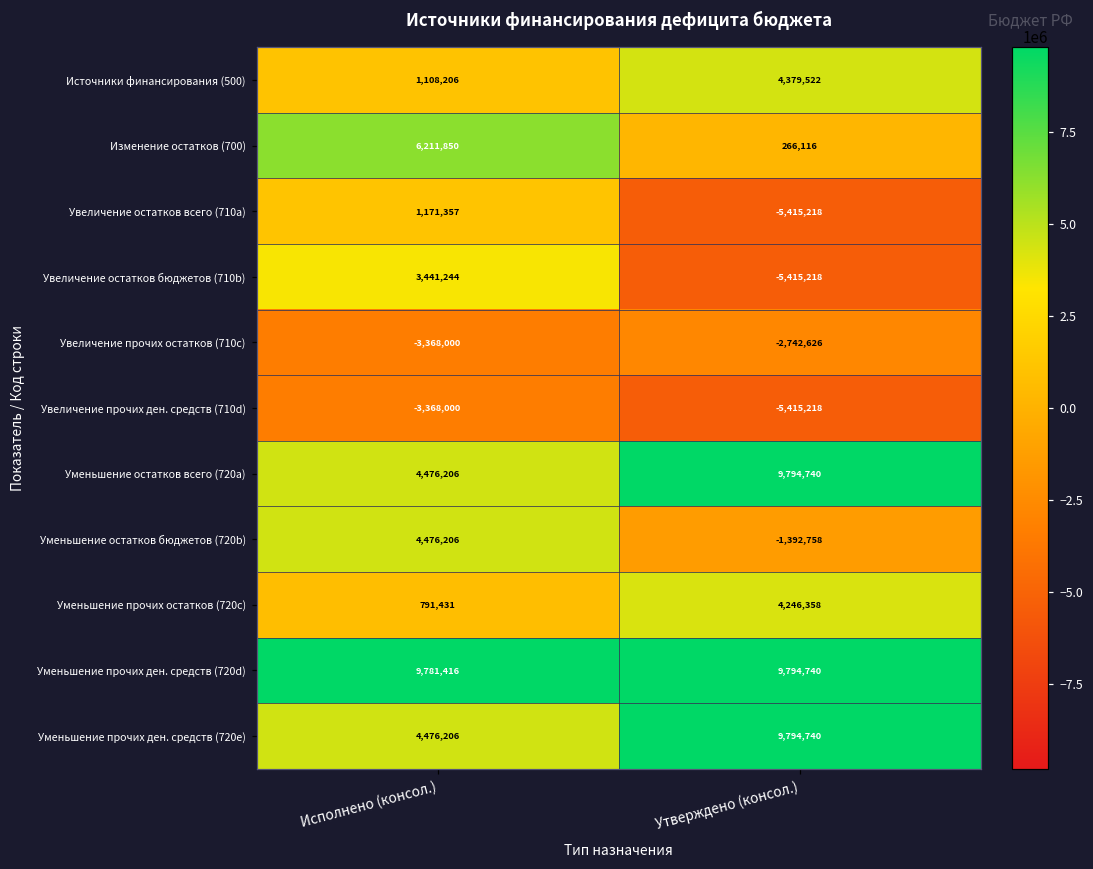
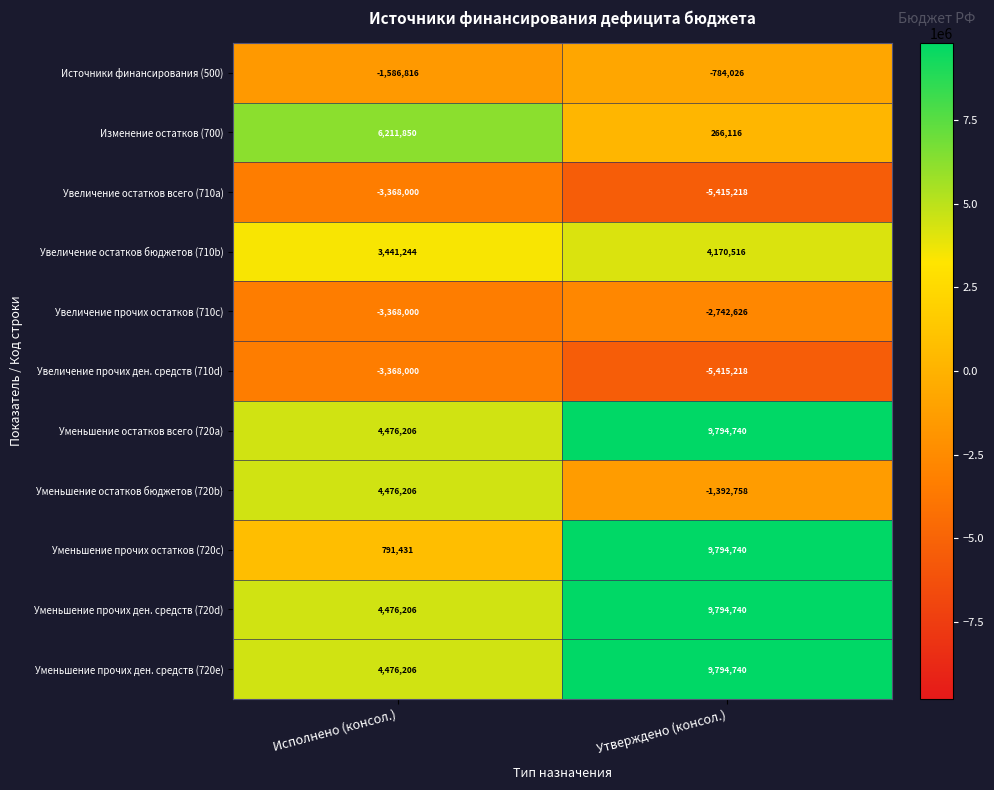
Источники финансирования (500), Исполнено (консол.): 1,108,206 -> -1,586,816
Источники финансирования (500), Утверждено (консол.): 4,379,522 -> -784,026
Увеличение остатков всего (710a), Исполнено (консол.): 1,171,357 -> -3,368,000
Увеличение остатков бюджетов (710b), Утверждено (консол.): -5,415,218 -> 4,170,516
Уменьшение прочих остатков (720c), Утверждено (консол.): 4,246,358 -> 9,794,740
Уменьшение прочих ден. средств (720d), Исполнено (консол.): 9,781,416 -> 4,476,206
